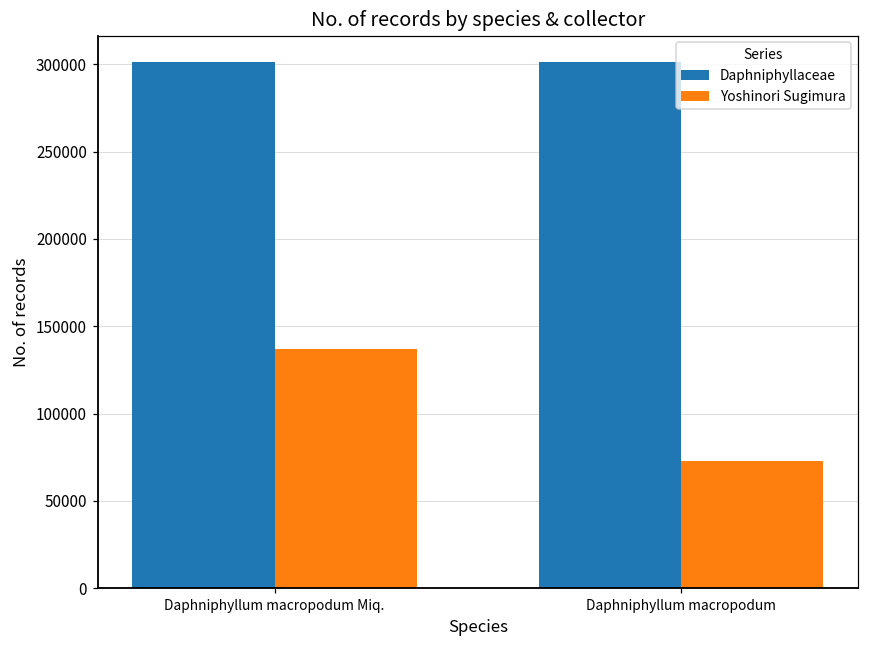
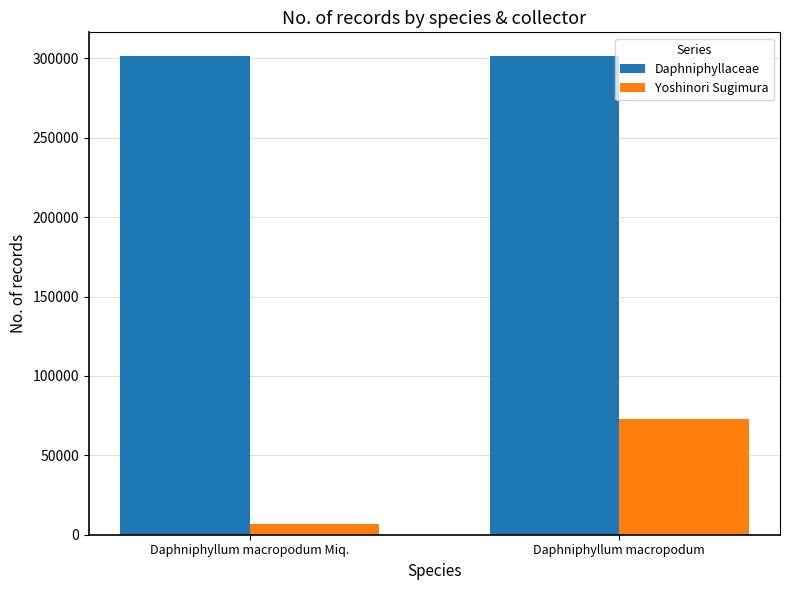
Yoshinori Sugimura, Daphniphyllum macropodum Miq.: 137000 -> 7000
